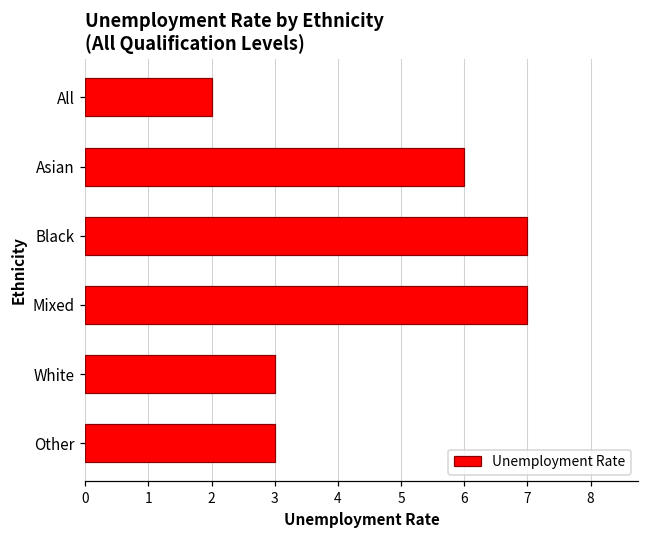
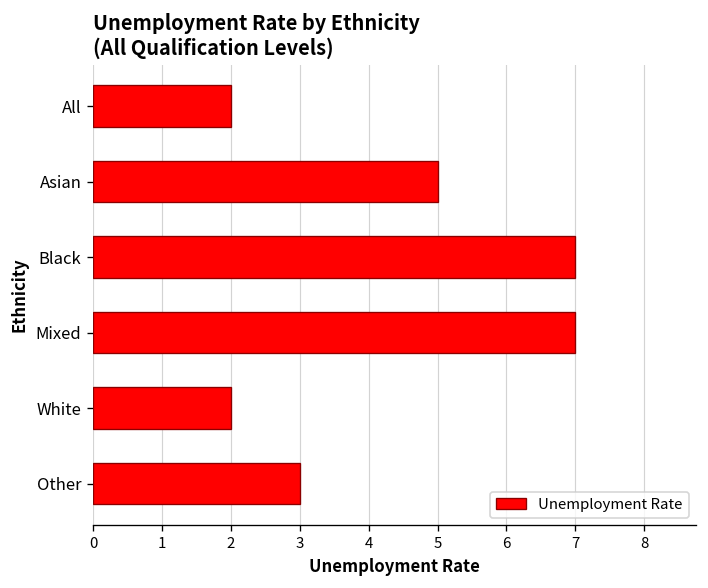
Asian: 6 -> 5
White: 3 -> 2
